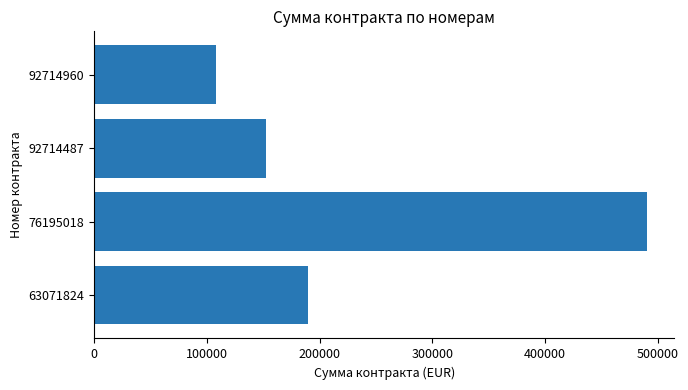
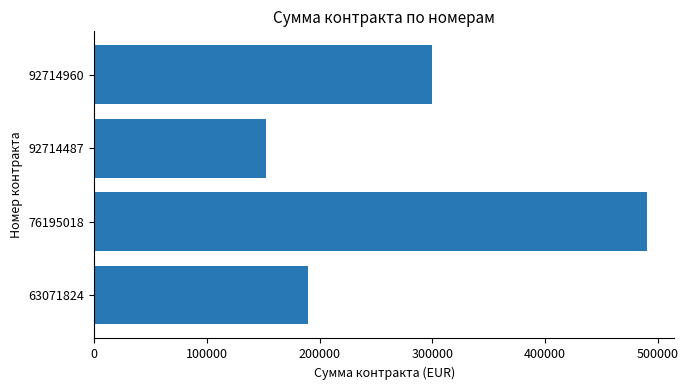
92714960: 108000 -> 300000
